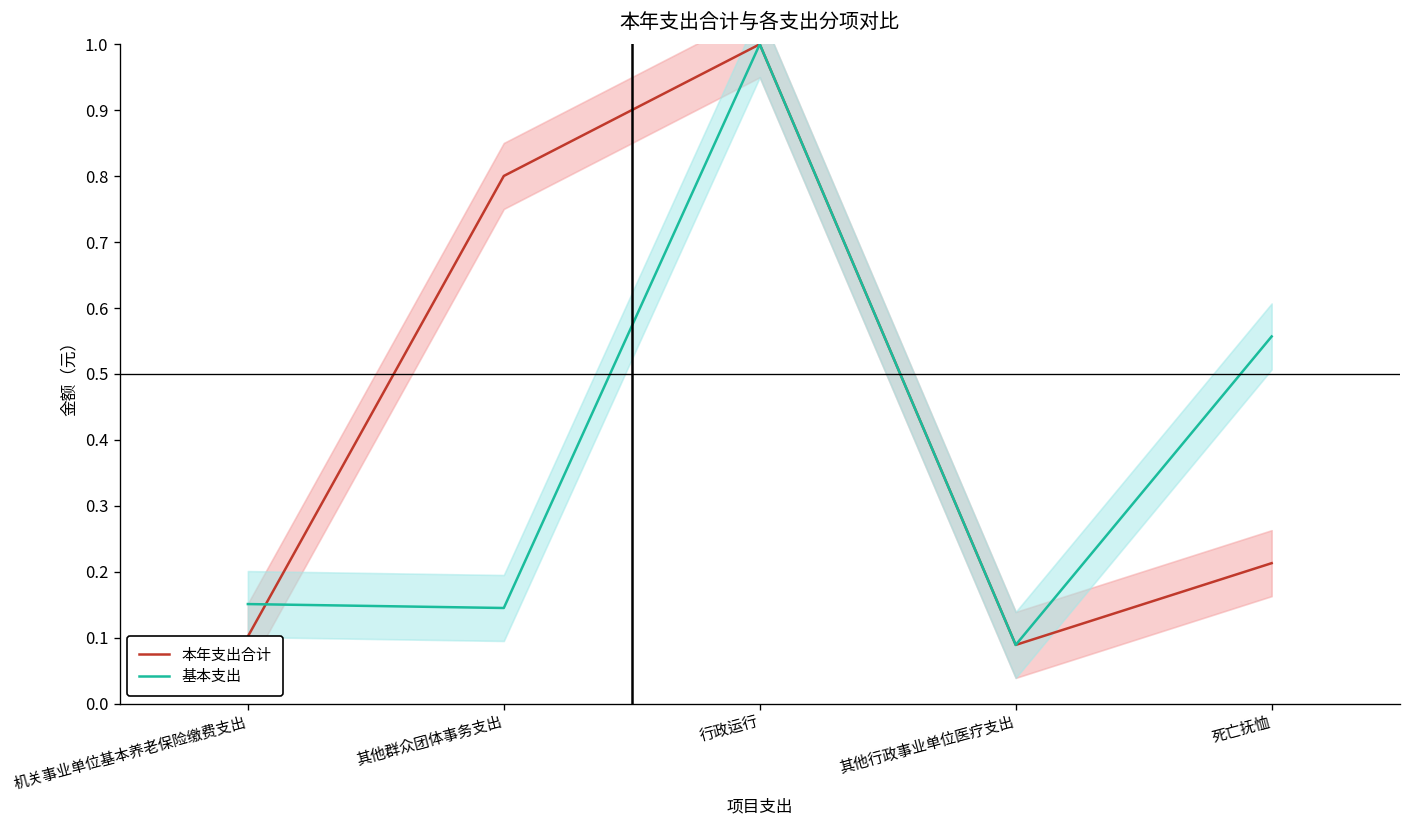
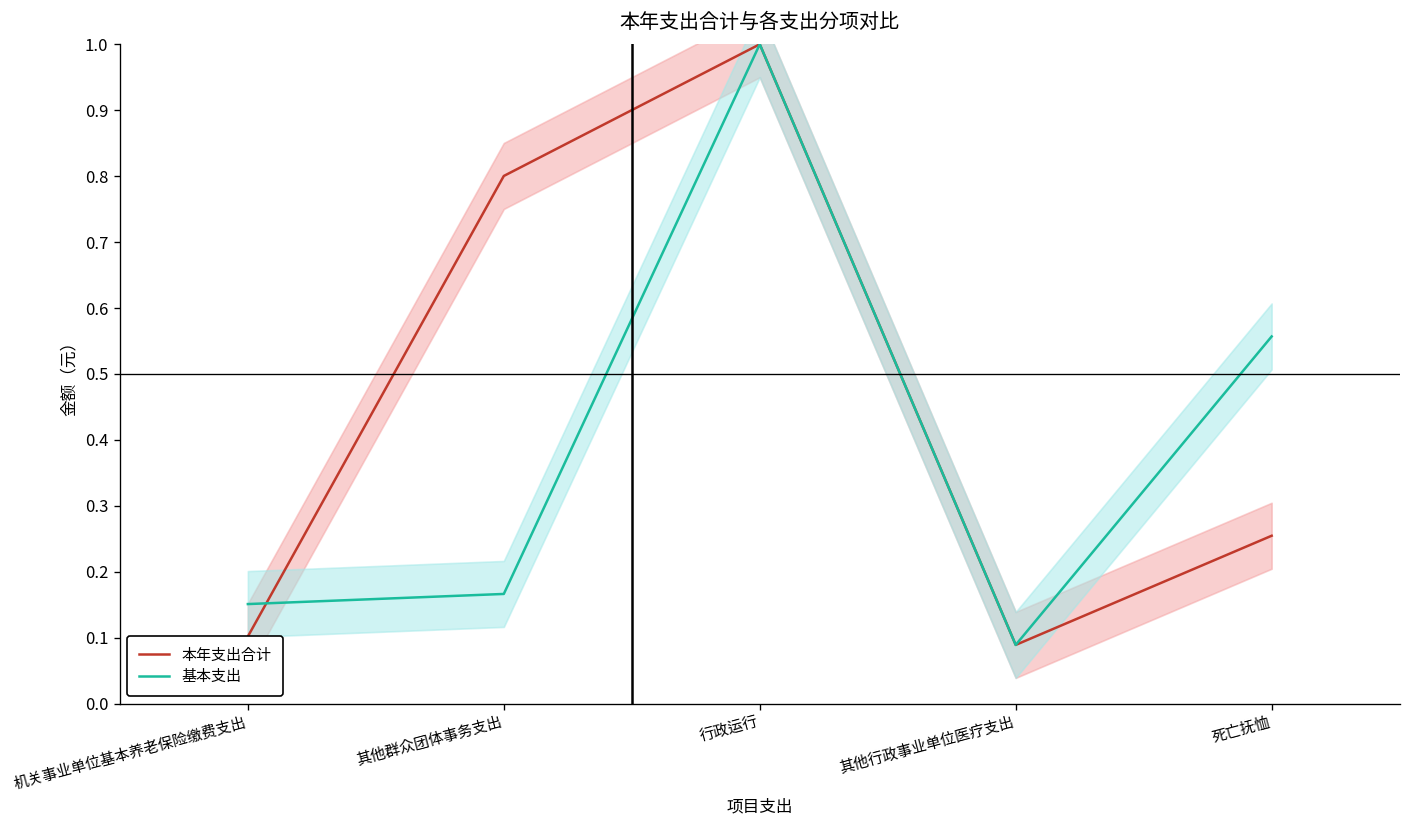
基本支出, 其他群众团体事务支出: 0.15 -> 0.17
本年支出合计, 死亡抚恤: 0.21 -> 0.25
